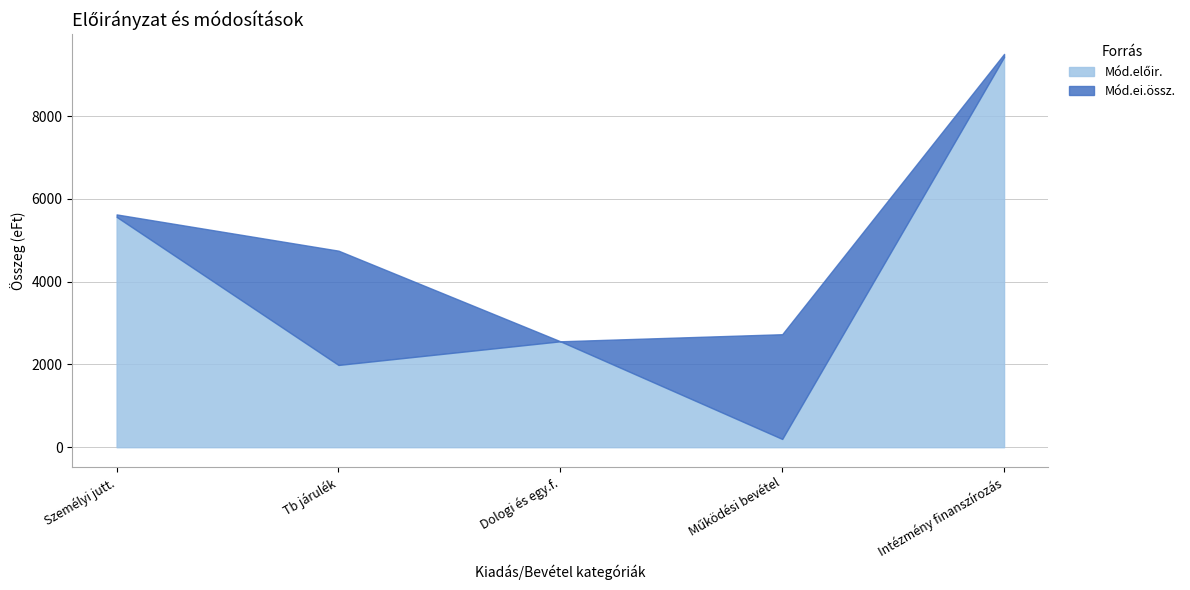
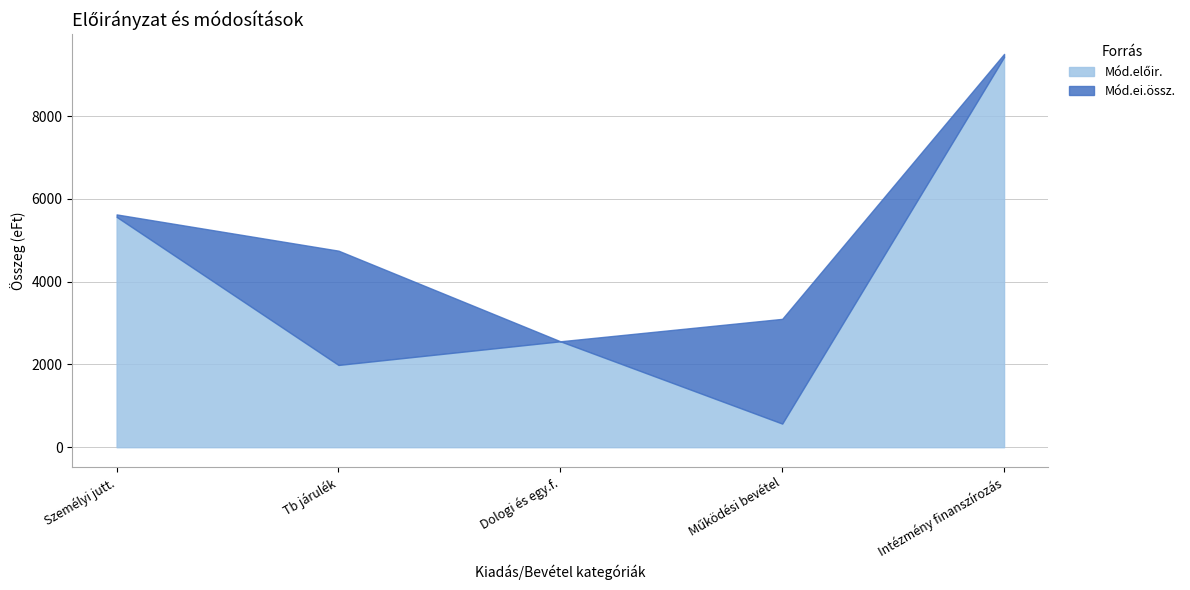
Mód.előir., Működési bevétel: 200 -> 600
